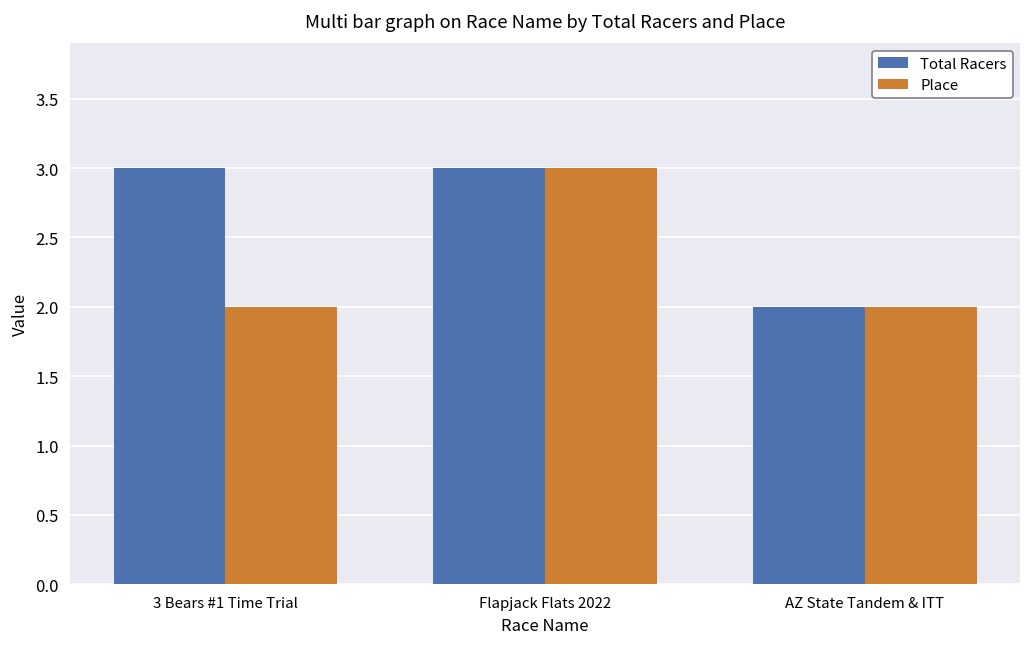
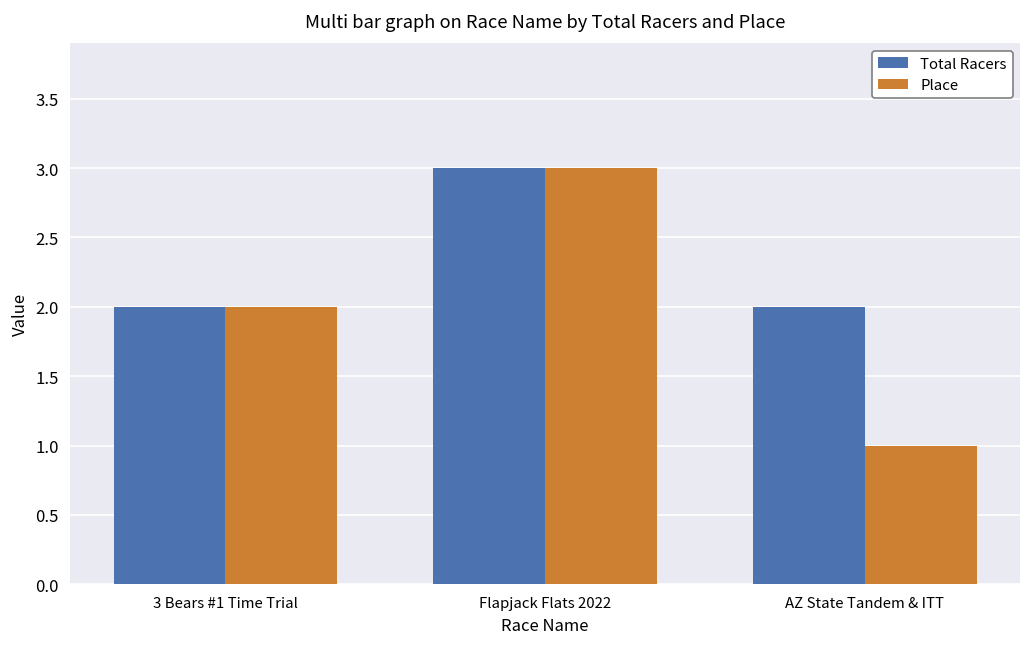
Total Racers, 3 Bears #1 Time Trial: 3 -> 2
Place, AZ State Tandem & ITT: 2 -> 1
